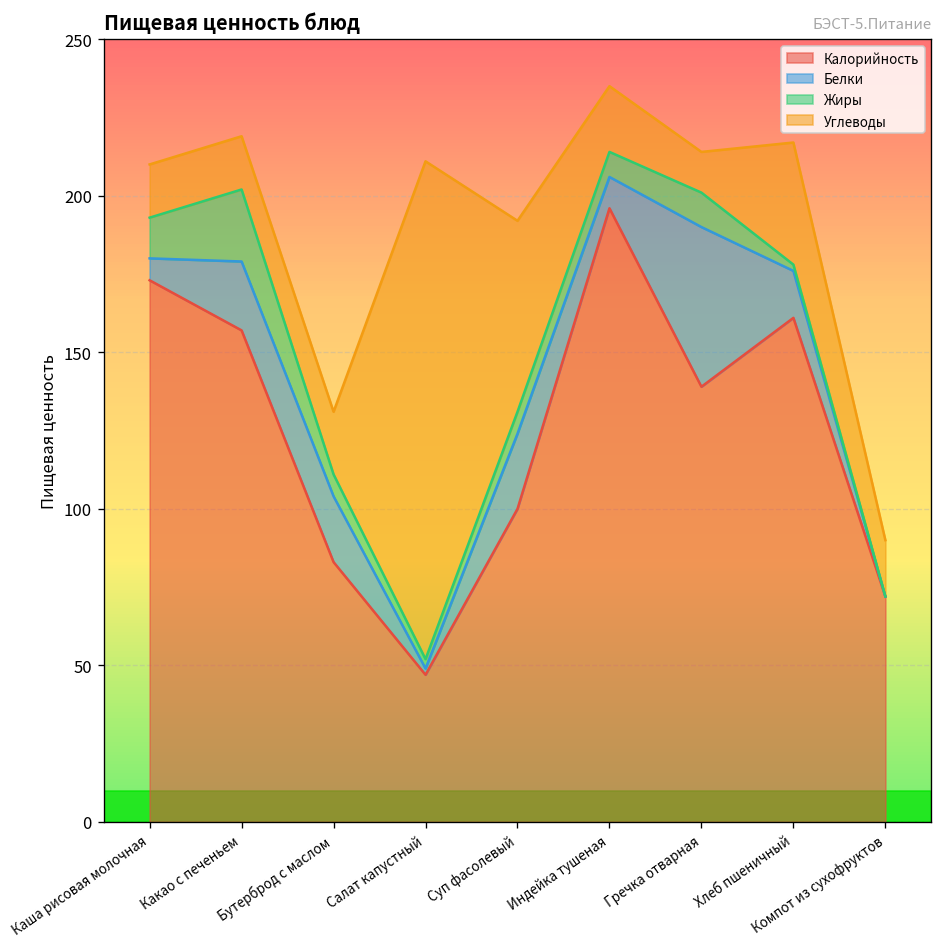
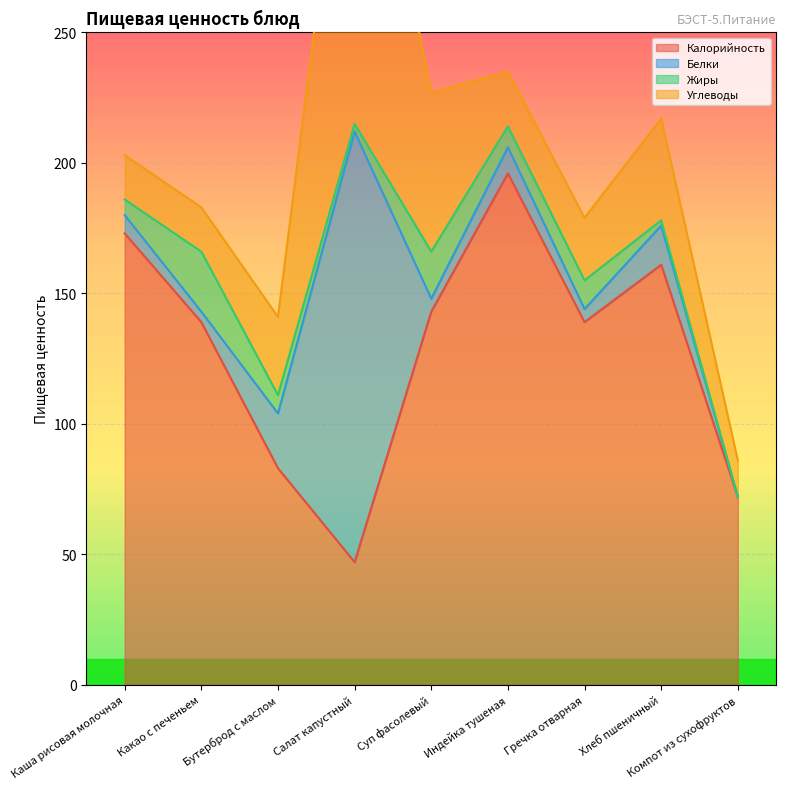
Жиры, Каша рисовая молочная: 13 -> 6
Калорийность, Какао с печеньем: 157 -> 139
Белки, Какао с печеньем: 22 -> 4
Углеводы, Бутерброд с маслом: 20 -> 30
Белки, Салат капустный: 2 -> 165
Калорийность, Суп фасолевый: 100 -> 143
Белки, Суп фасолевый: 24 -> 5
Жиры, Суп фасолевый: 7 -> 18
Белки, Гречка отварная: 51 -> 5
Углеводы, Гречка отварная: 13 -> 24
Углеводы, Компот из сухофруктов: 18 -> 14
